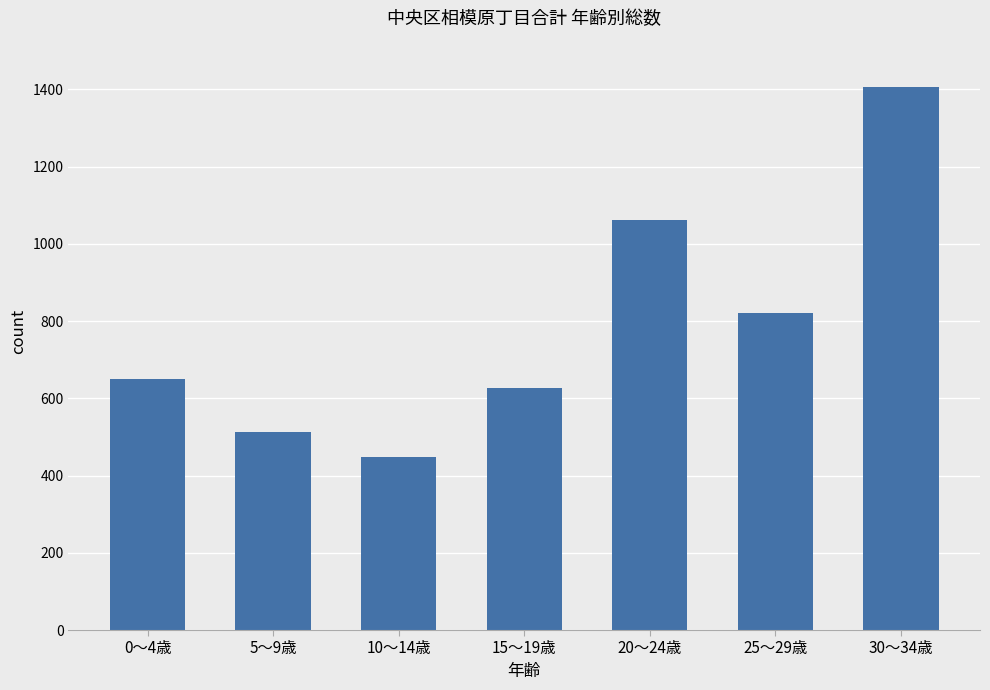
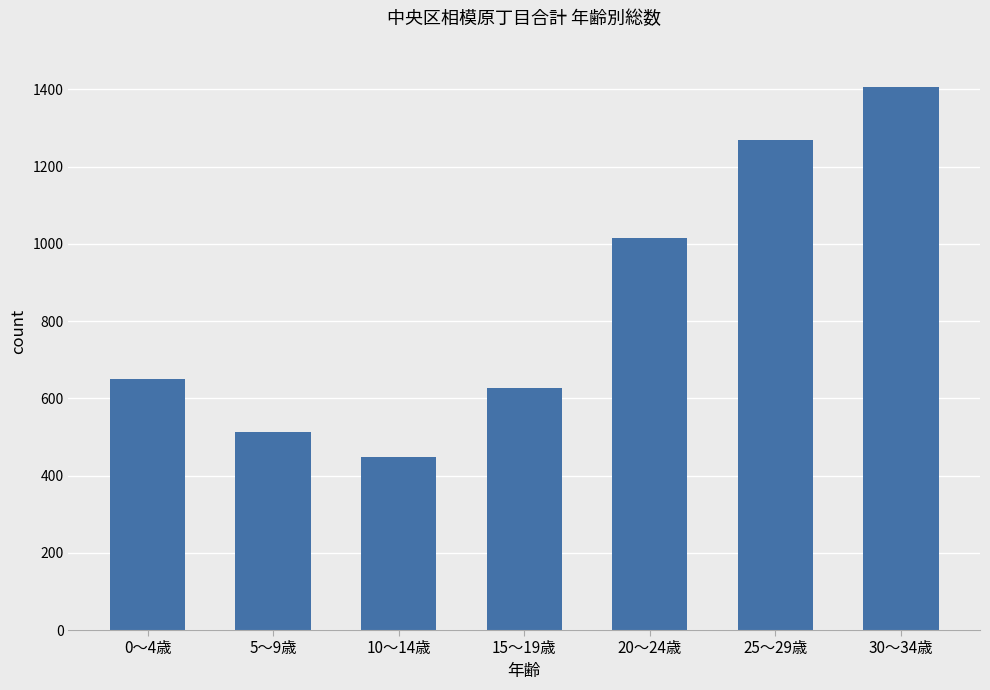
20～24歳: 1060 -> 1010
25～29歳: 820 -> 1270
